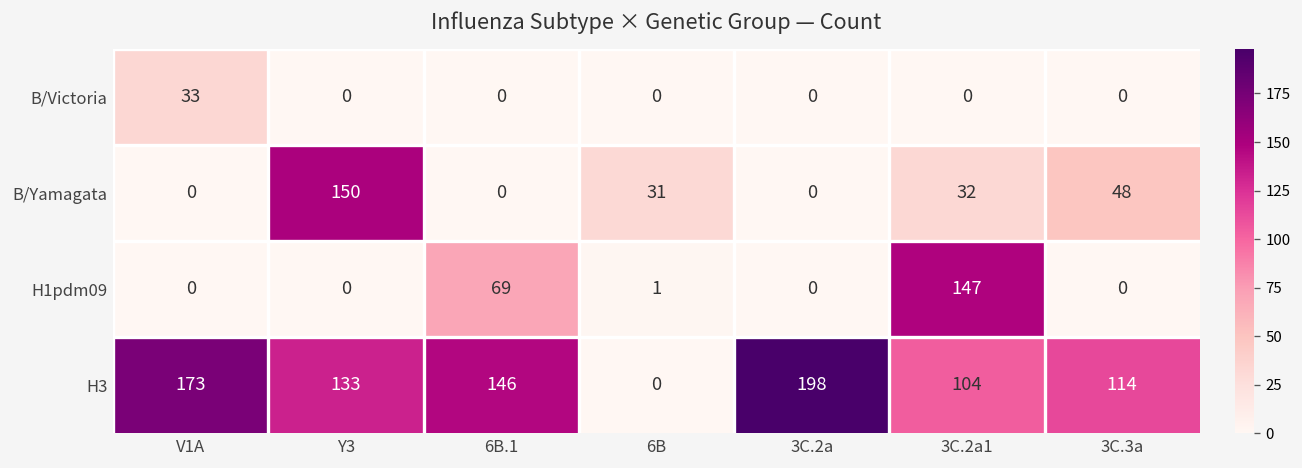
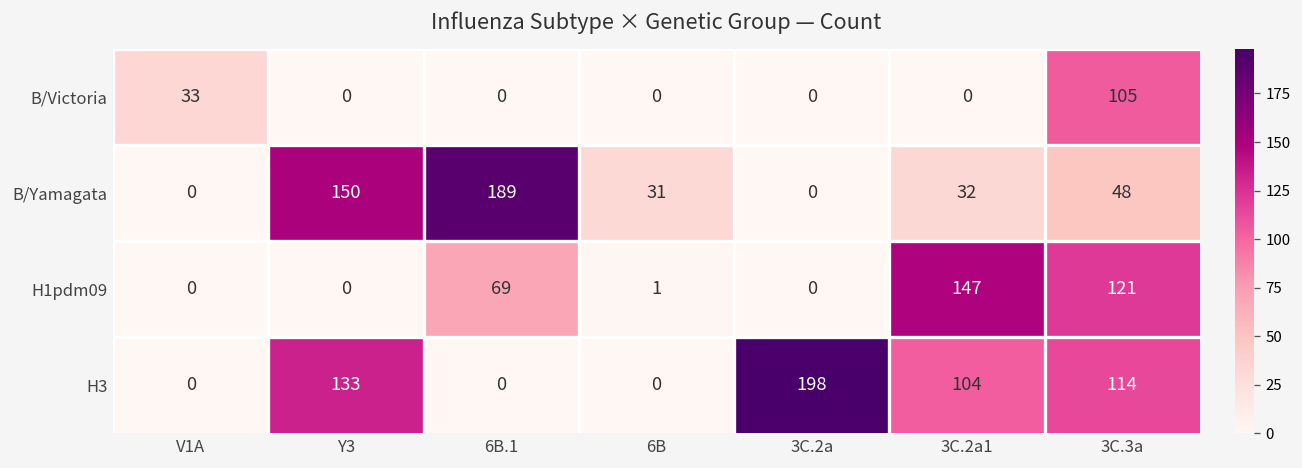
B/Victoria, 3C.3a: 0 -> 105
B/Yamagata, 6B.1: 0 -> 189
H1pdm09, 3C.3a: 0 -> 121
H3, V1A: 173 -> 0
H3, 6B.1: 146 -> 0
